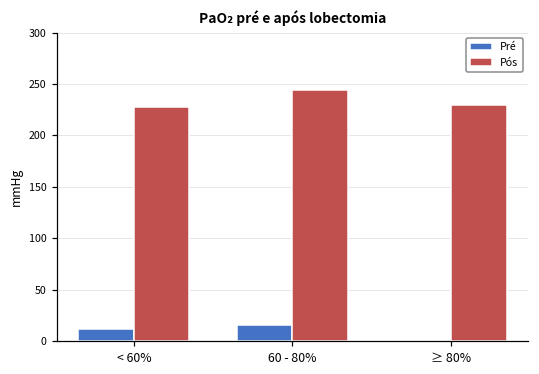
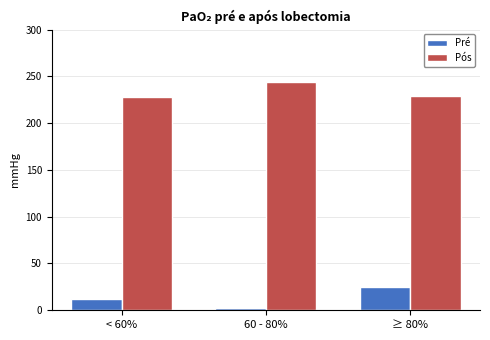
Pré, 60 - 80%: 20 -> 0
Pré, ≥ 80%: 0 -> 20
